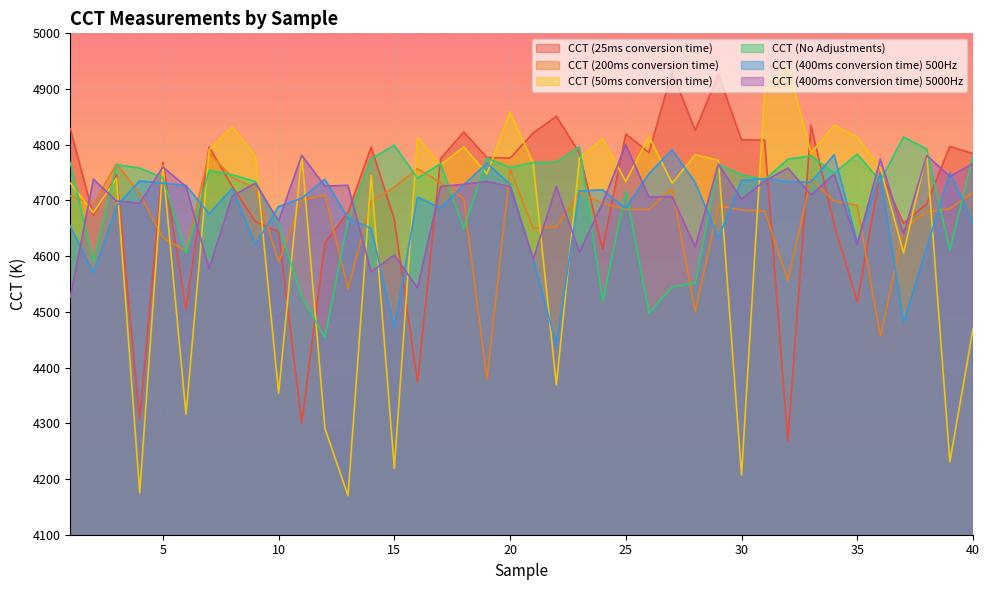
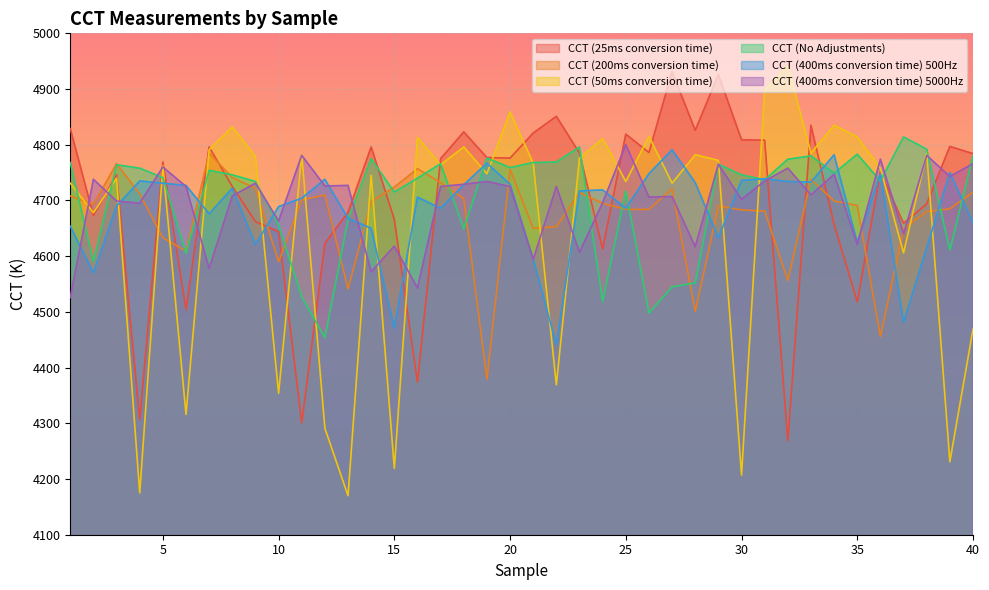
CCT (No Adjustments), 15: 4800 -> 4720
CCT (400ms conversion time) 5000Hz, 15: 4600 -> 4620
